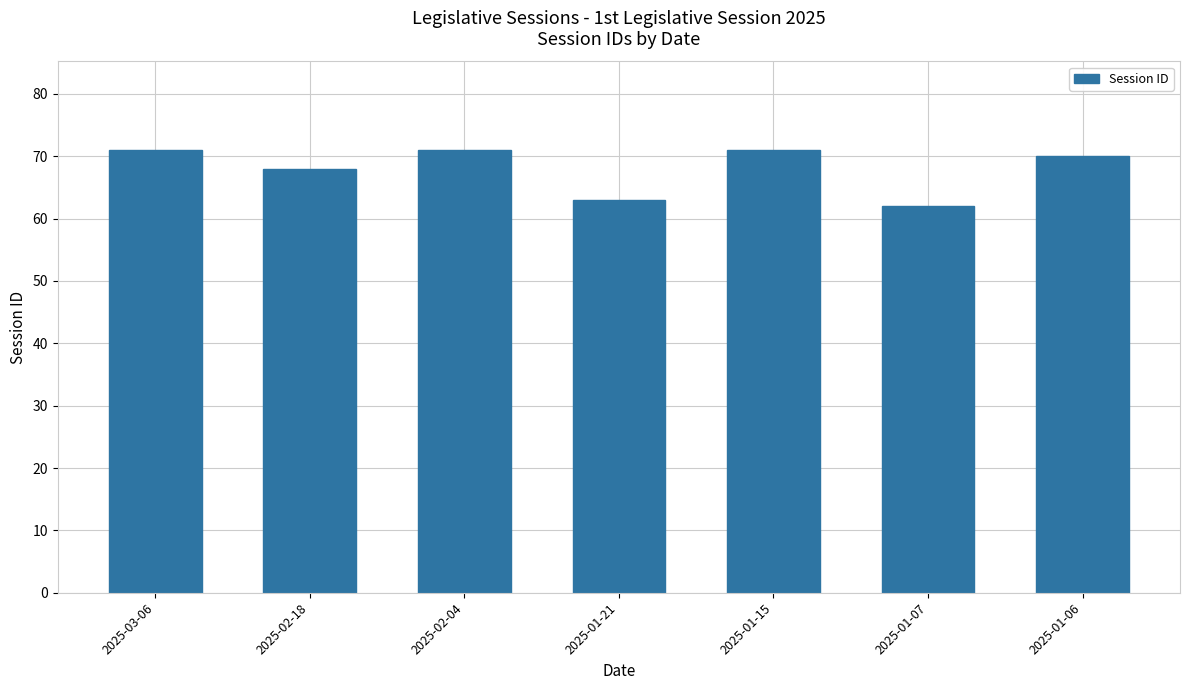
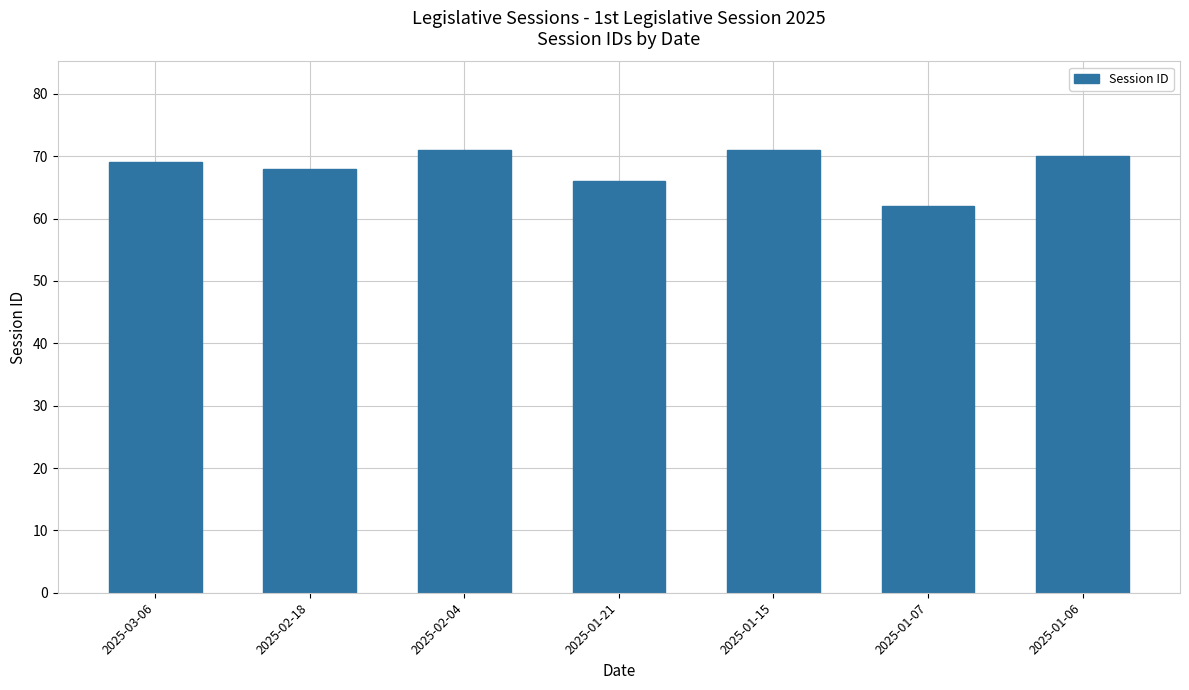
2025-03-06: 71 -> 69
2025-01-21: 63 -> 66
